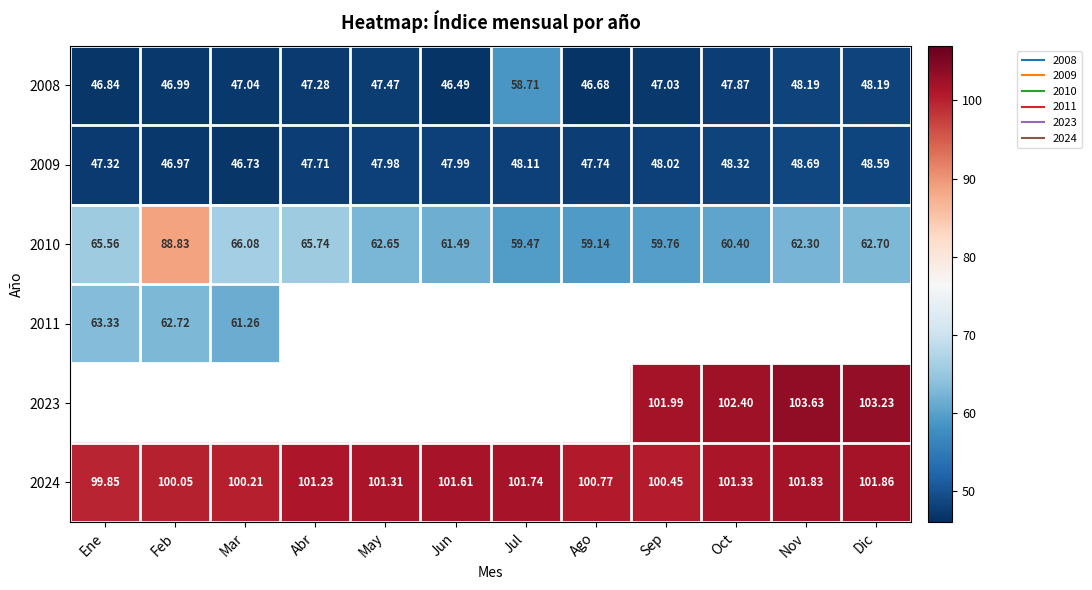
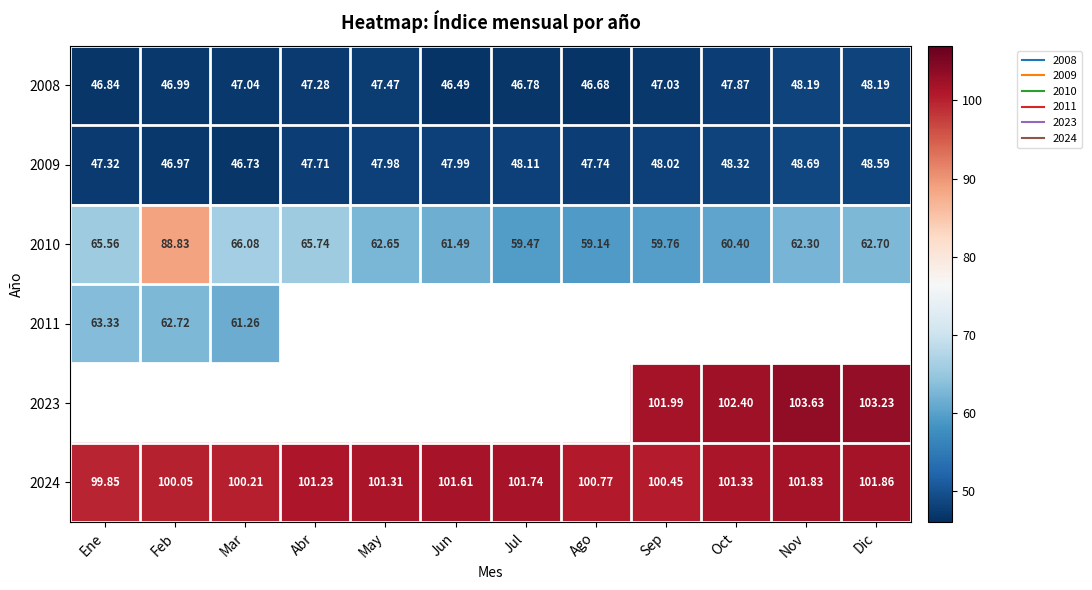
2008, Jul: 58.71 -> 46.78
